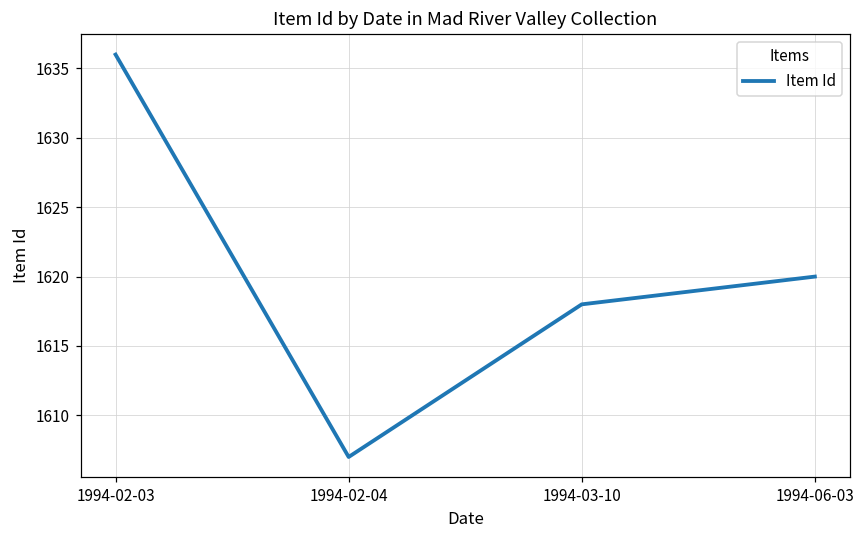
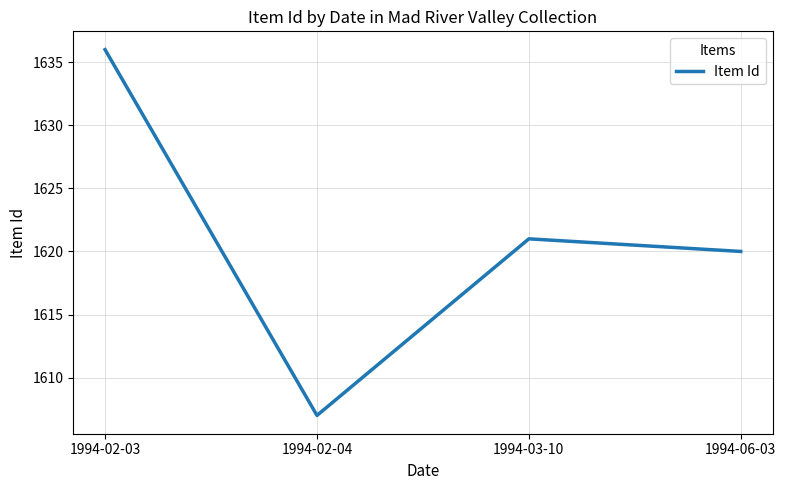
1994-03-10: 1618 -> 1621
